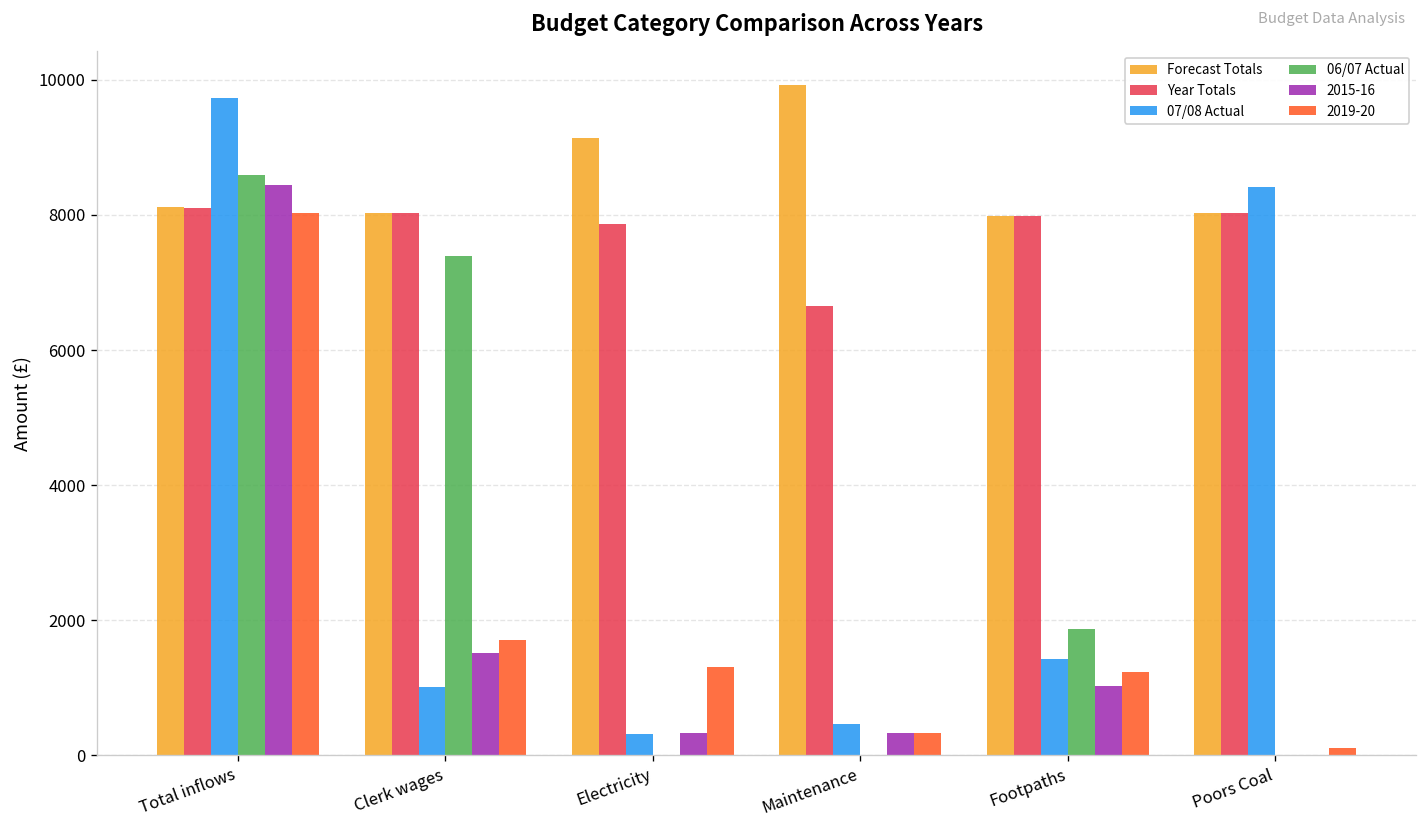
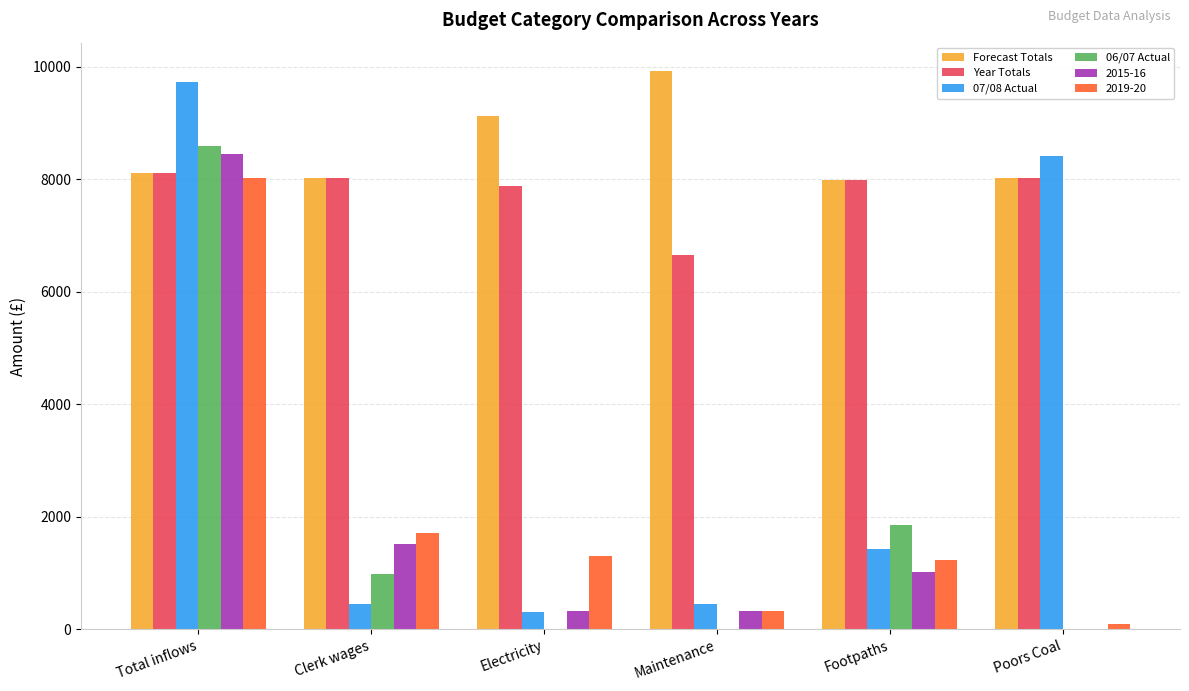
07/08 Actual, Clerk wages: 1000 -> 500
06/07 Actual, Clerk wages: 7400 -> 1000
